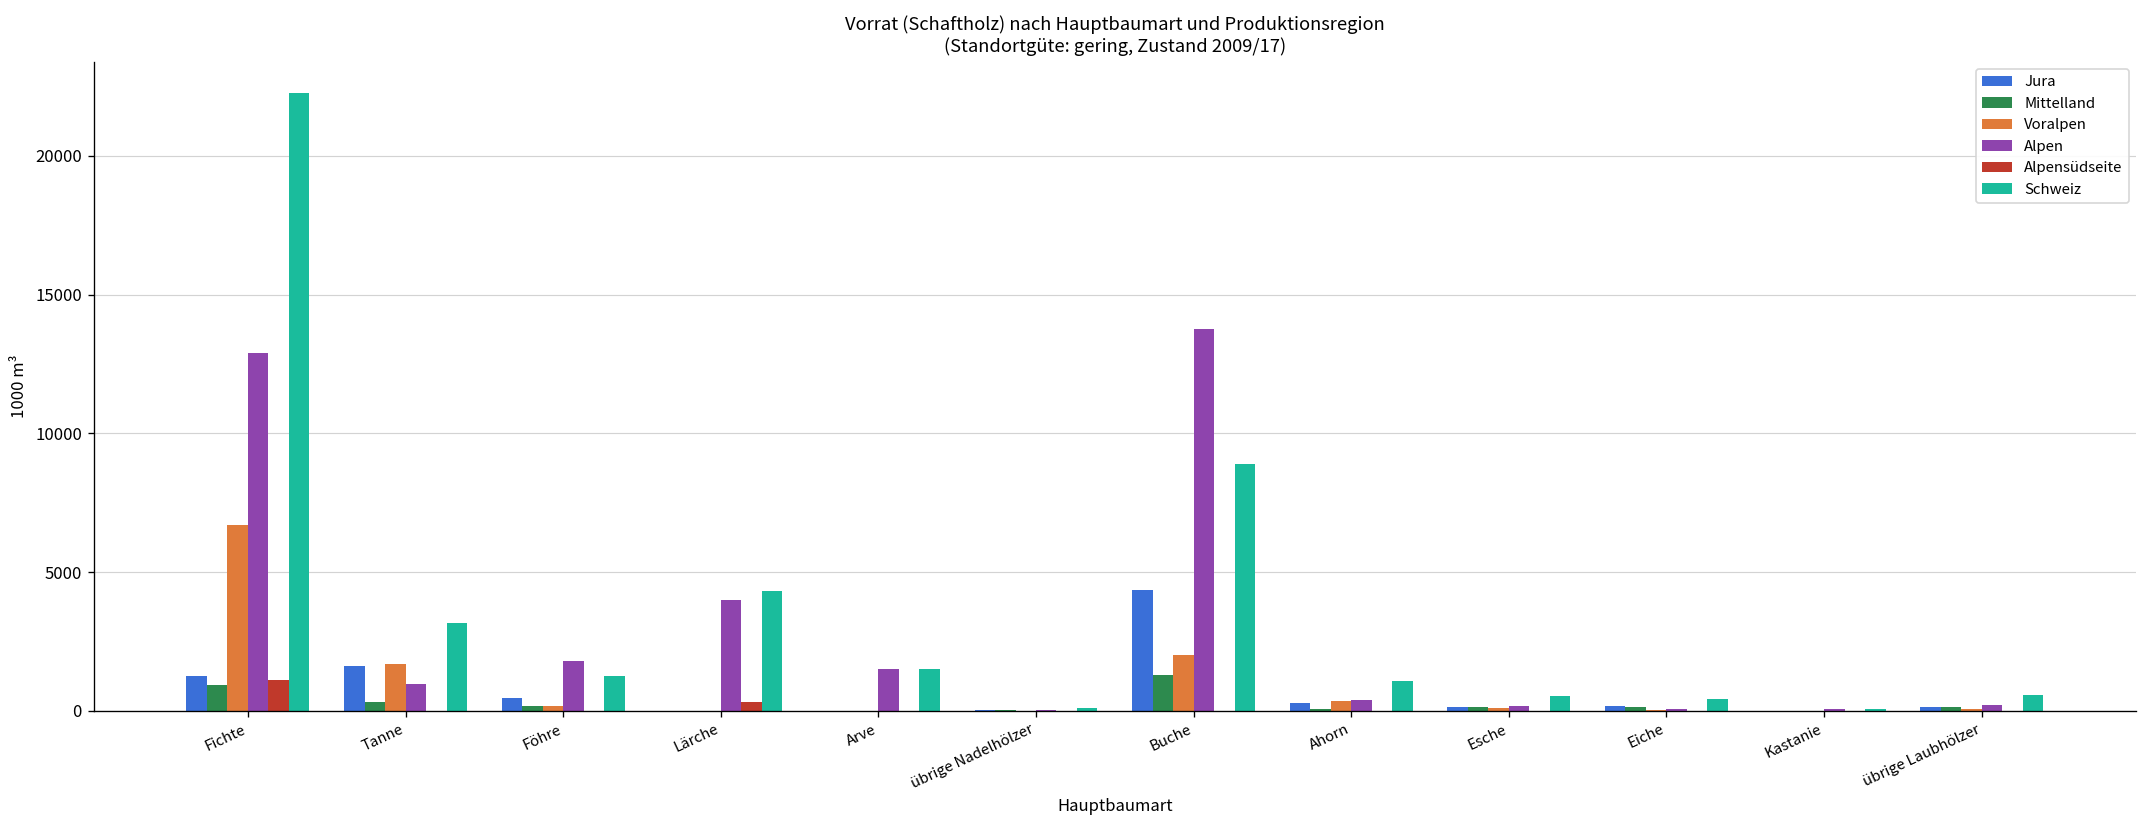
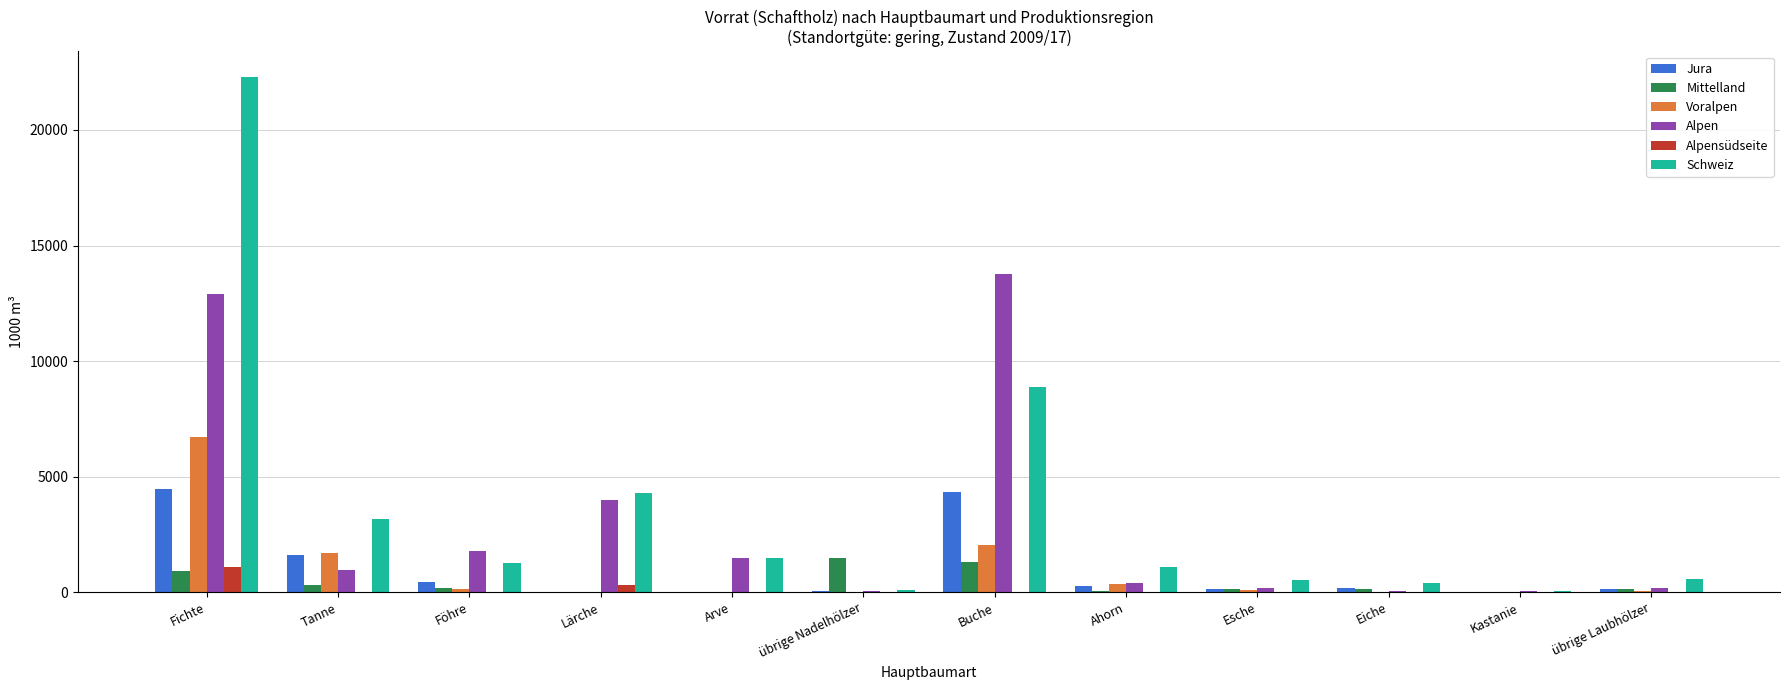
Jura, Fichte: 1200 -> 4500
Mittelland, übrige Nadelhölzer: 0 -> 1500
